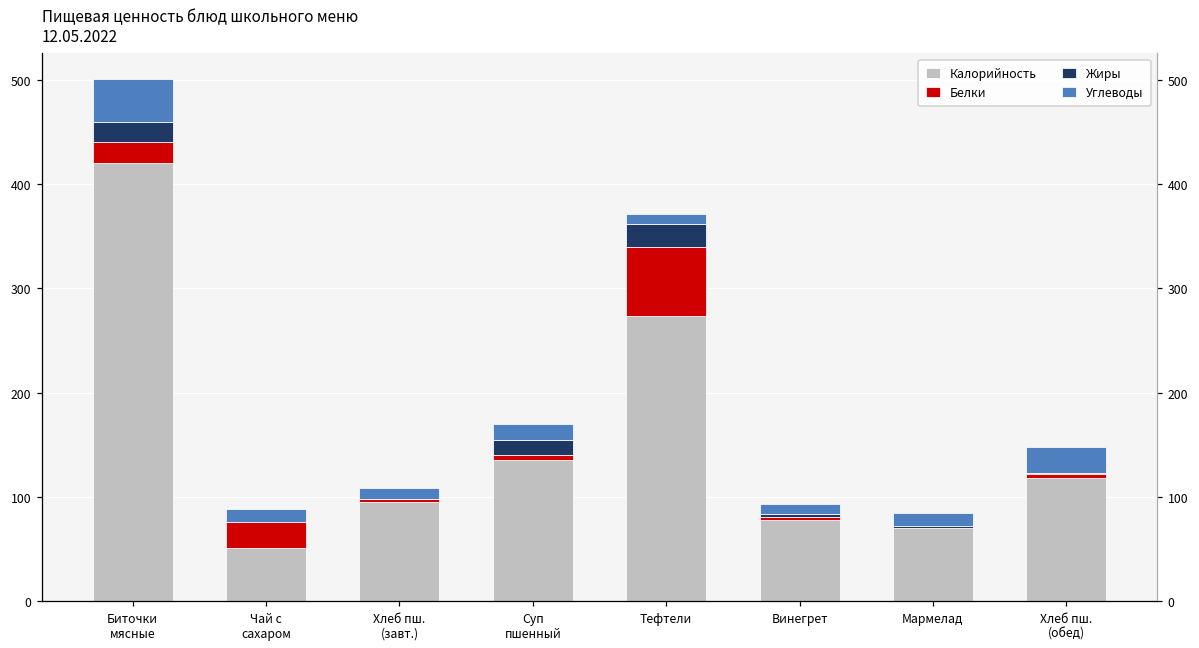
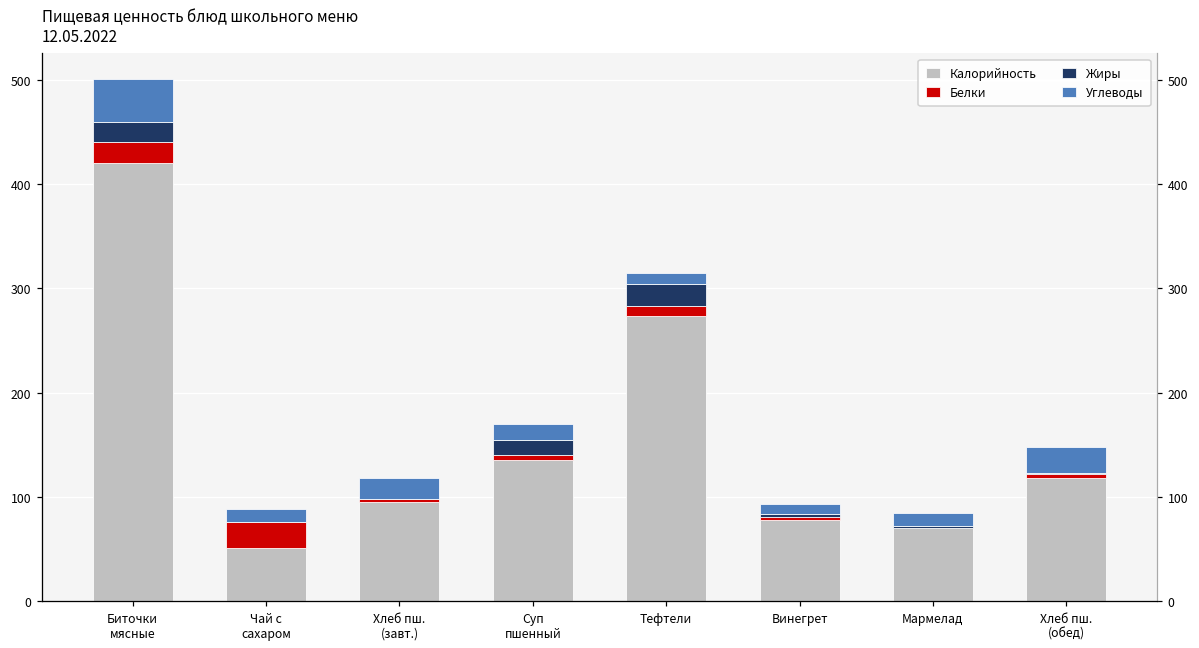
Углеводы, Хлеб пш. (завт.): 10 -> 20
Белки, Тефтели: 70 -> 10
